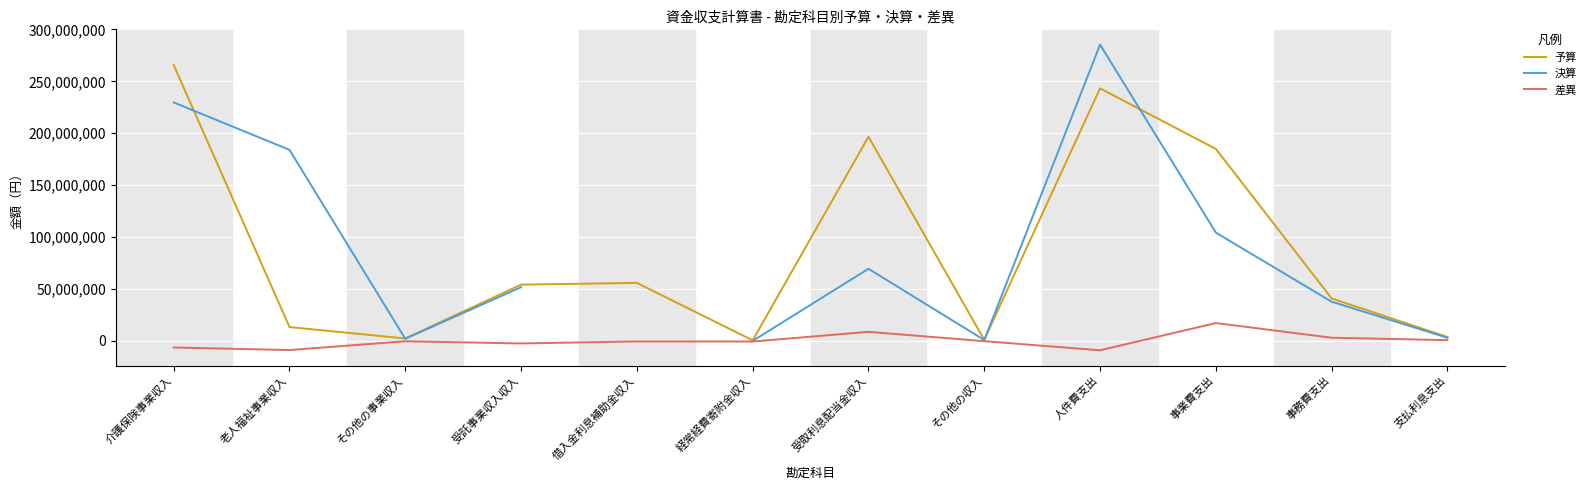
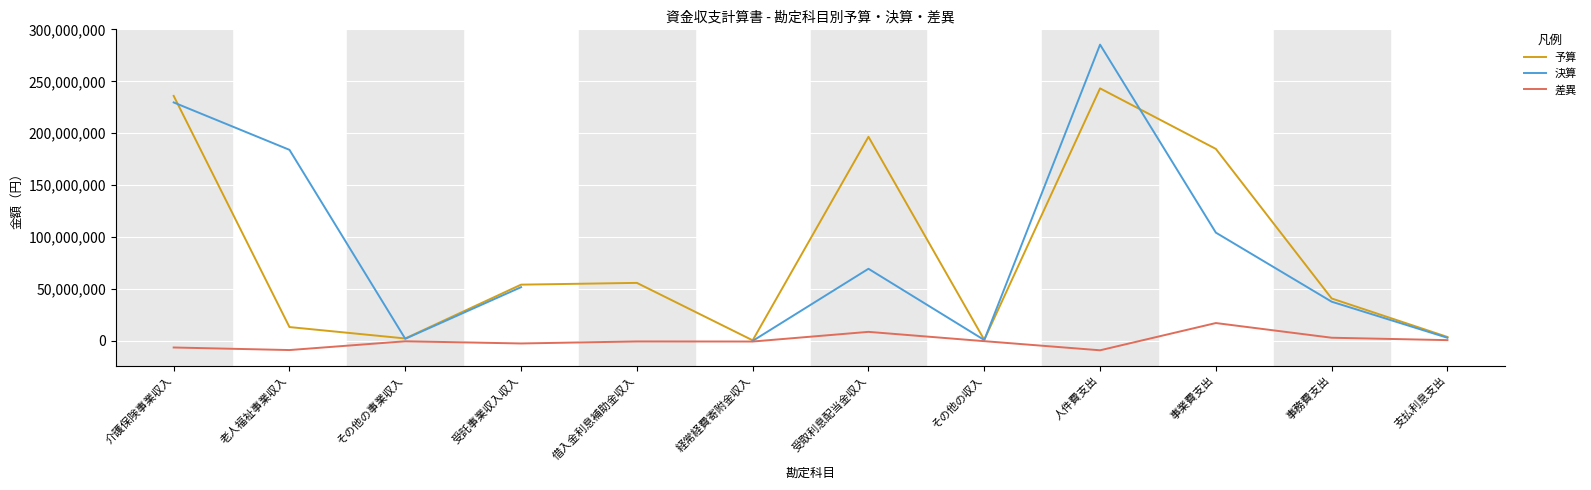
予算, 介護保険事業収入: 266,000,000 -> 236,000,000
